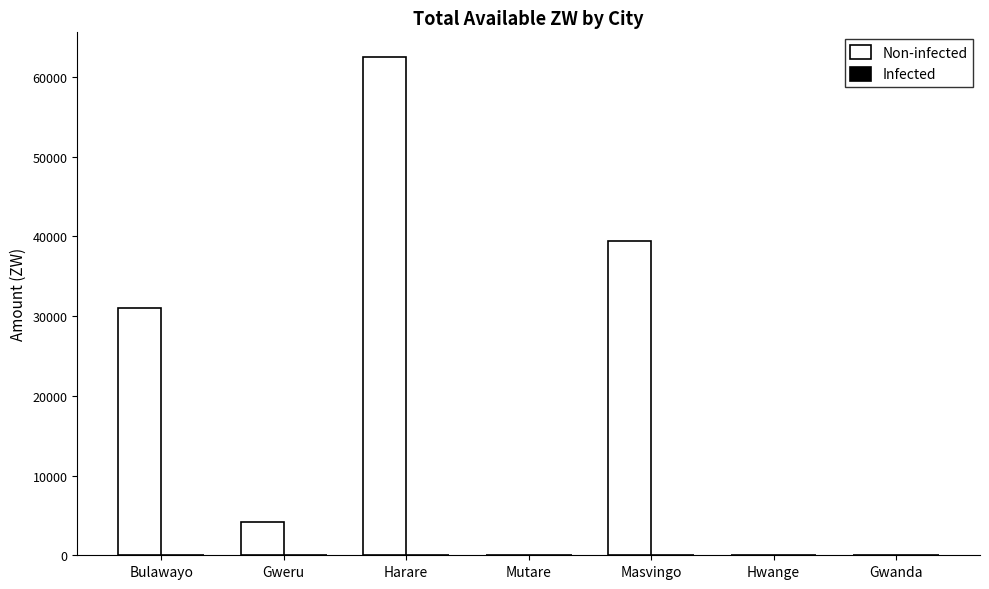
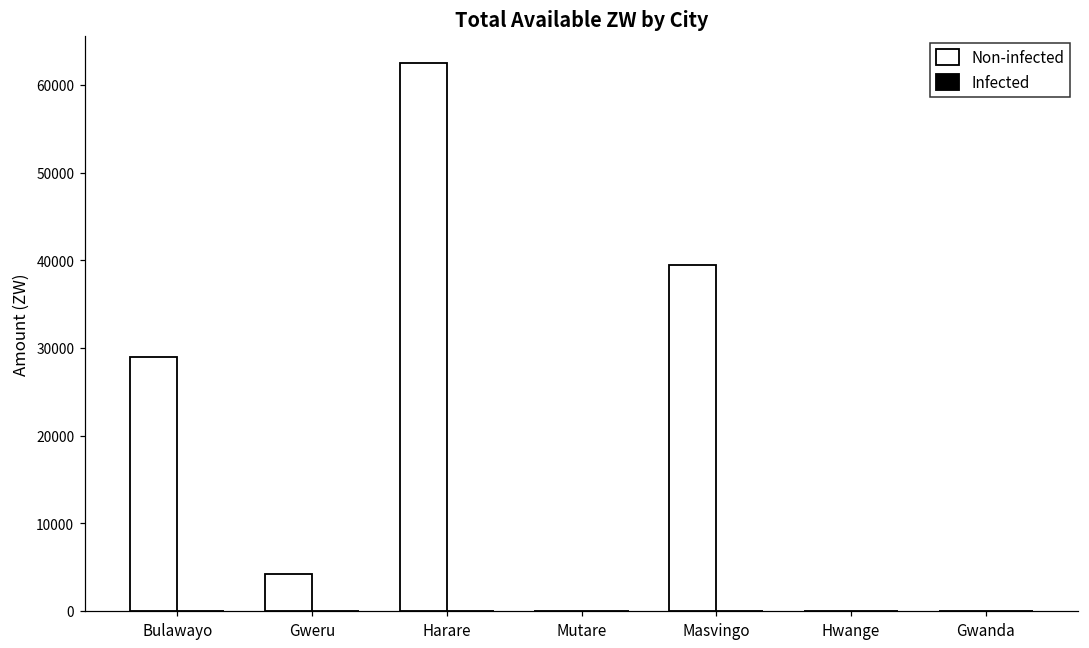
Non-infected, Bulawayo: 31000 -> 29000
